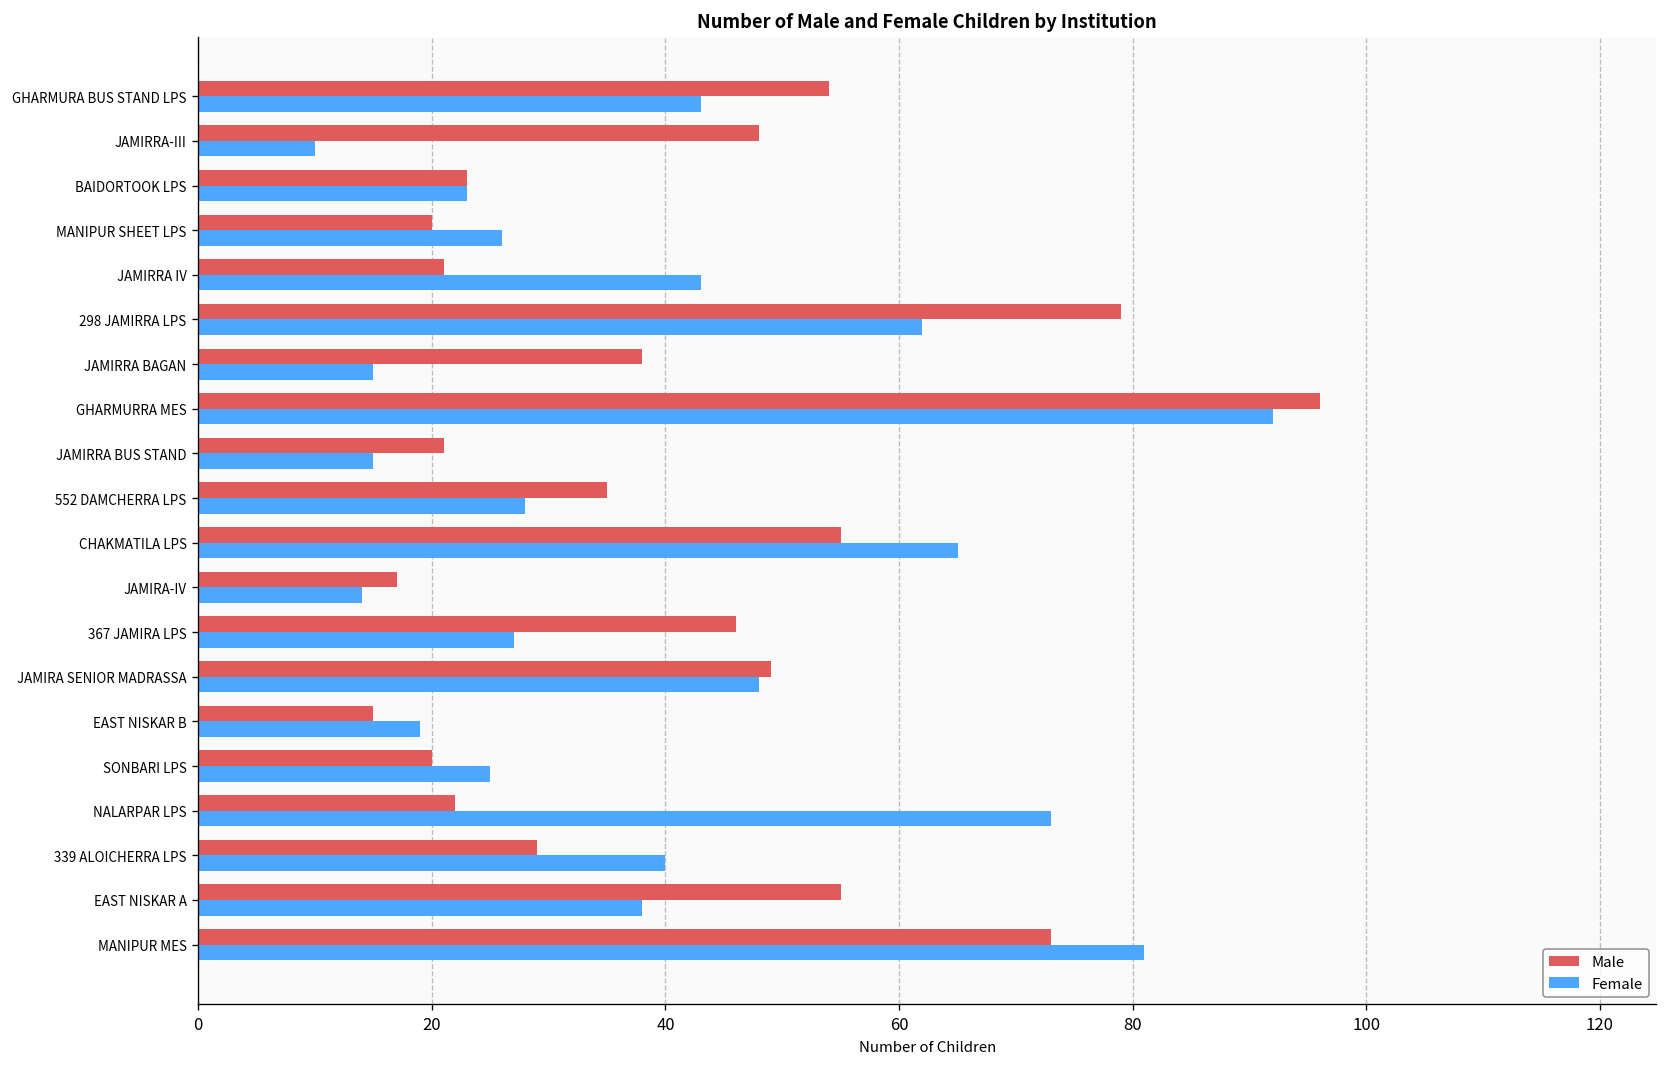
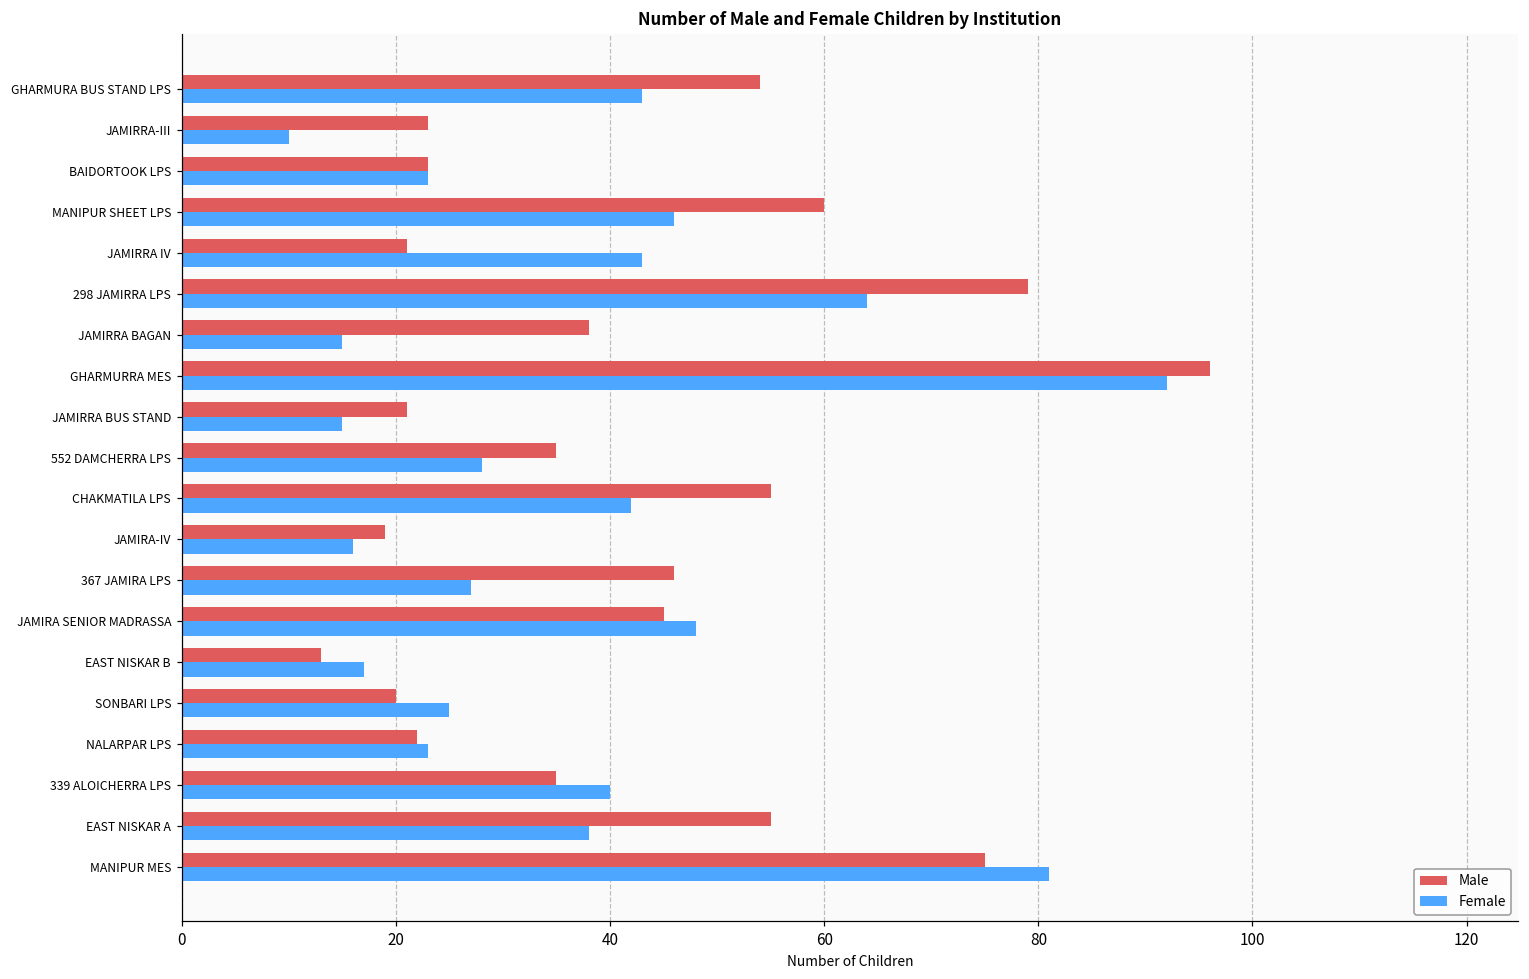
Male, JAMIRRA-III: 48 -> 23
Male, MANIPUR SHEET LPS: 20 -> 60
Female, MANIPUR SHEET LPS: 26 -> 46
Female, 298 JAMIRRA LPS: 62 -> 64
Female, CHAKMATILA LPS: 65 -> 42
Male, JAMIRA-IV: 17 -> 19
Female, JAMIRA-IV: 14 -> 16
Male, JAMIRA SENIOR MADRASSA: 49 -> 45
Male, EAST NISKAR B: 15 -> 13
Female, EAST NISKAR B: 19 -> 17
Female, NALARPAR LPS: 73 -> 23
Male, 339 ALOICHERRA LPS: 29 -> 35
Male, MANIPUR MES: 73 -> 75
